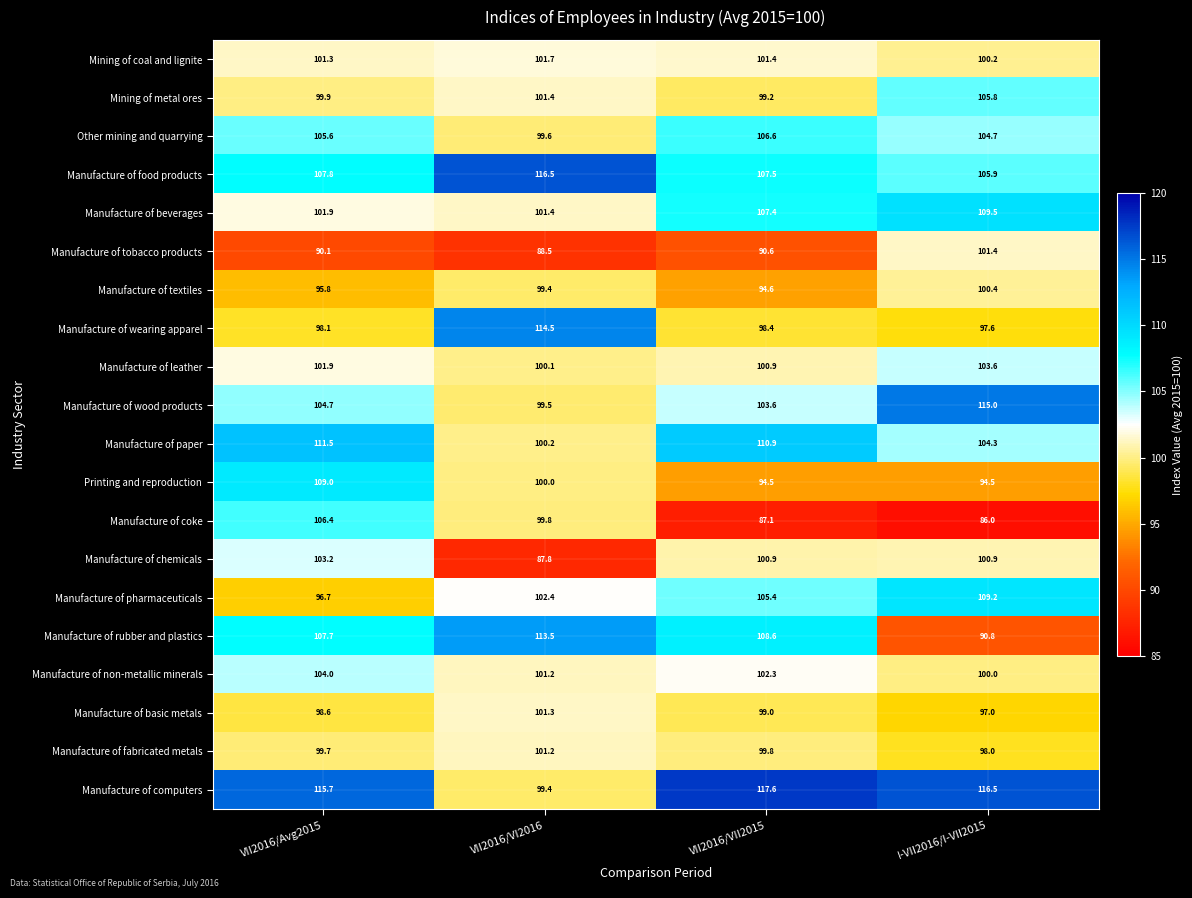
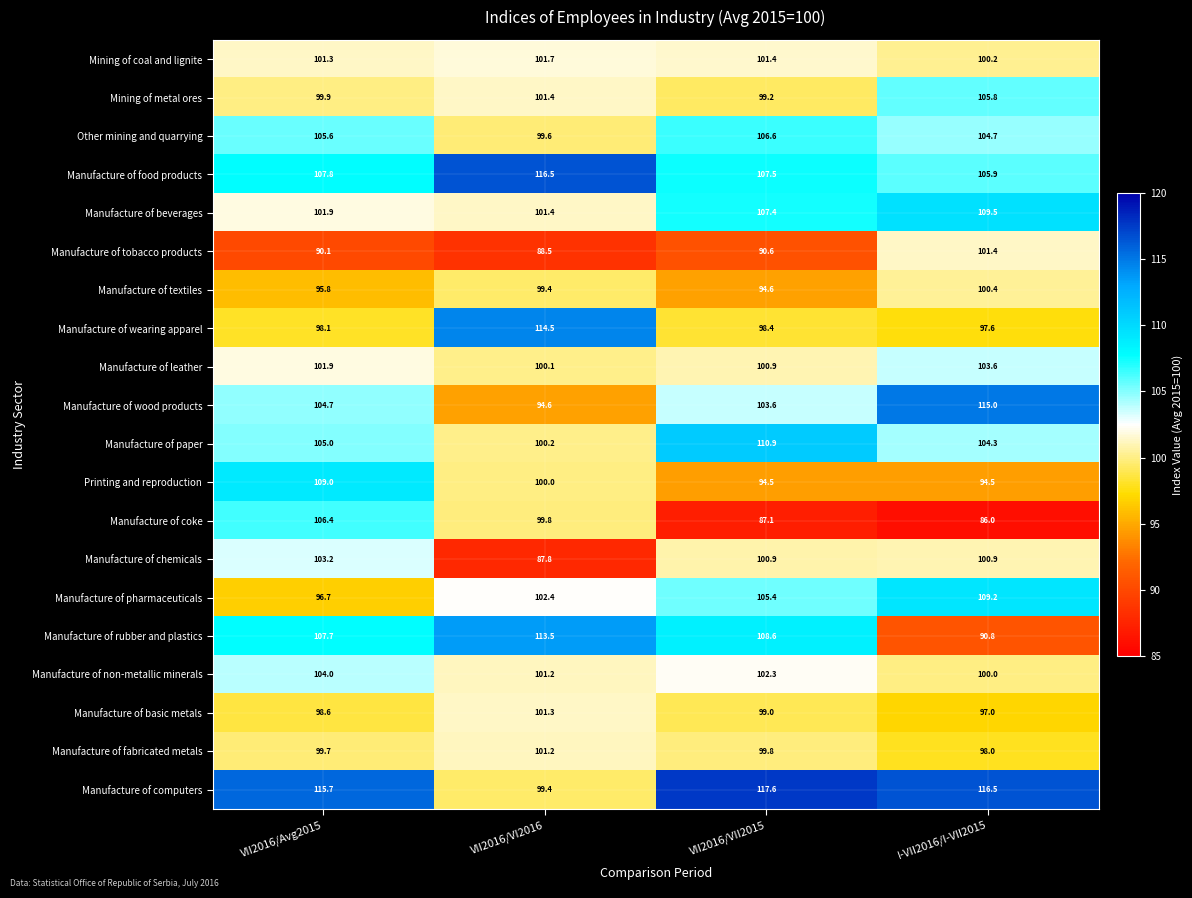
Manufacture of wood products, VII2016/VI2016: 99.5 -> 94.6
Manufacture of paper, VII2016/Avg2015: 111.5 -> 105.0
